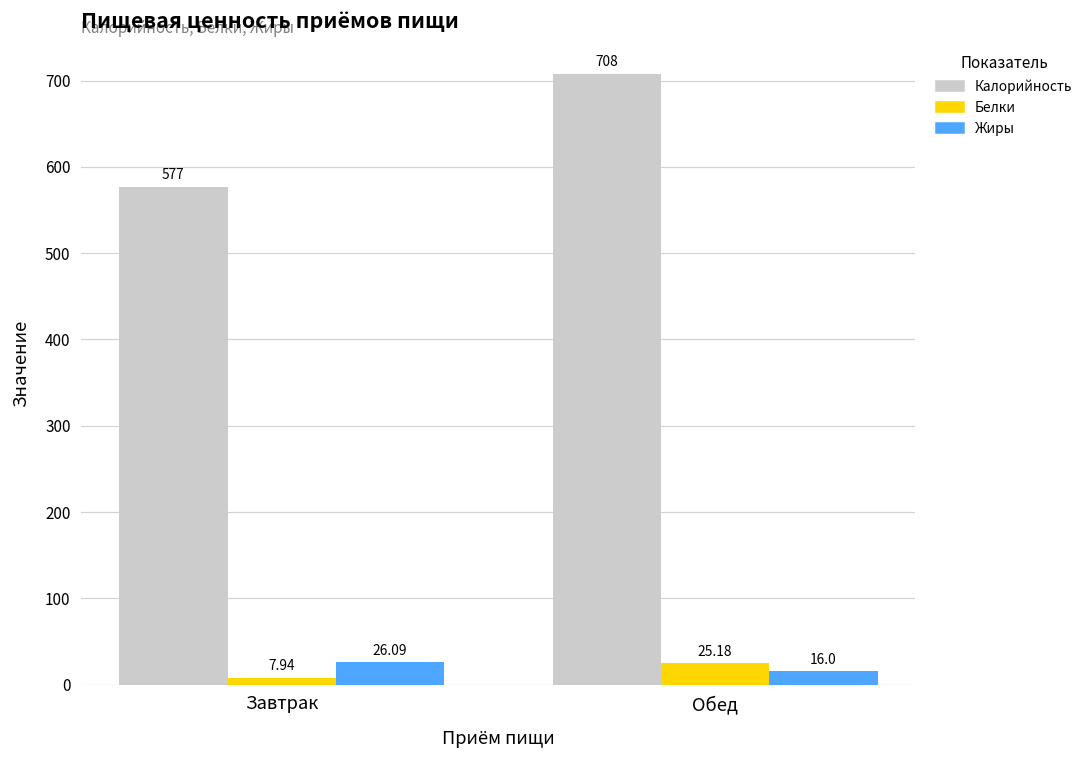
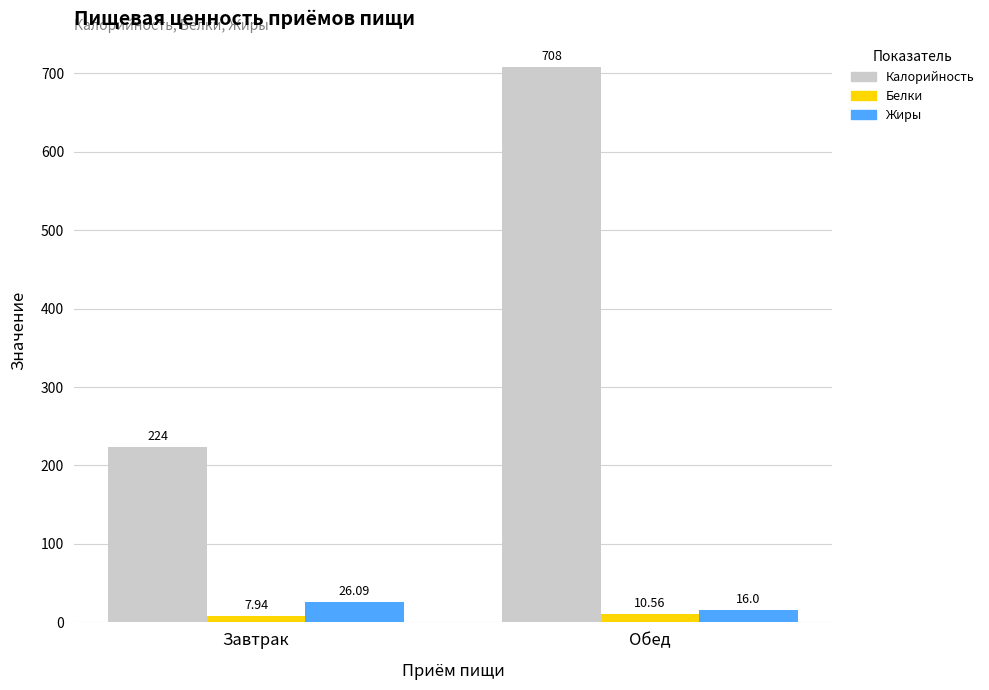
Калорийность, Завтрак: 577 -> 224
Белки, Обед: 25.18 -> 10.56
